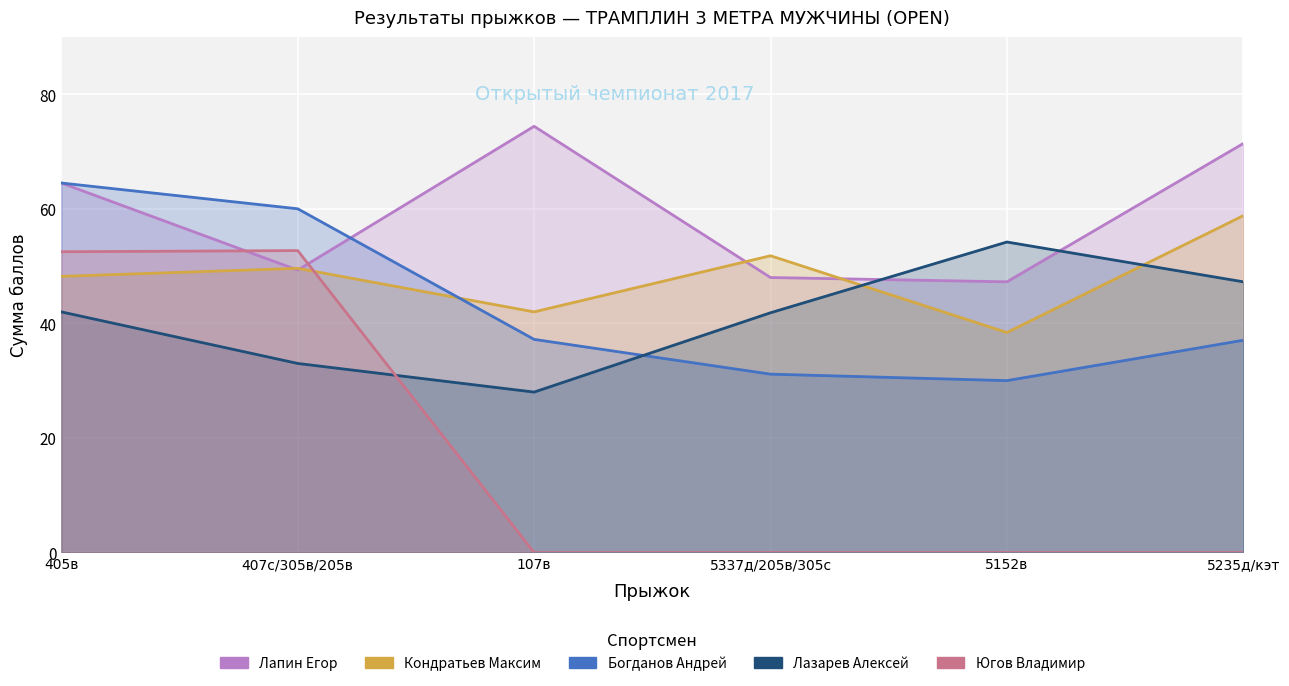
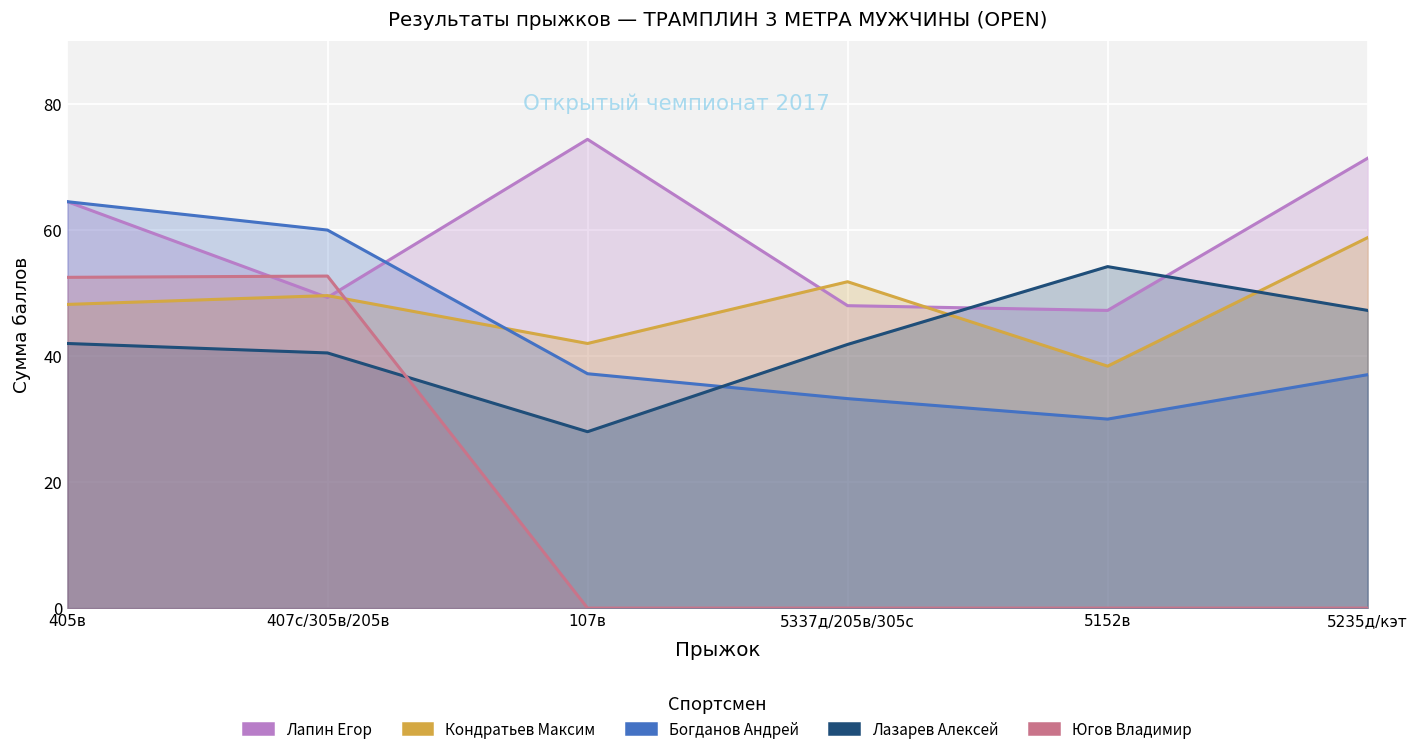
Лазарев Алексей, 407с/305в/205в: 33 -> 41
Богданов Андрей, 5337д/205в/305с: 31 -> 33
